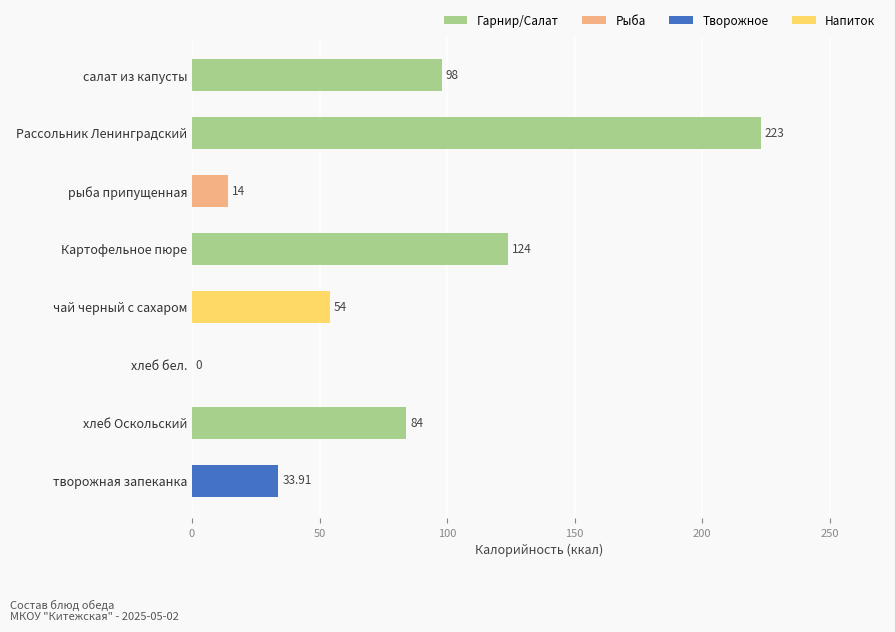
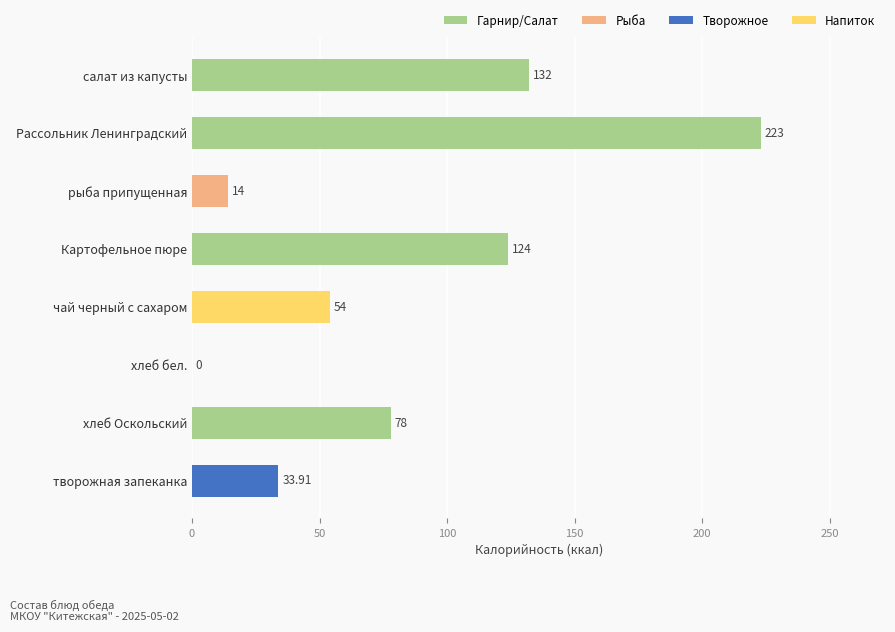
салат из капусты: 98 -> 132
хлеб Оскольский: 84 -> 78
